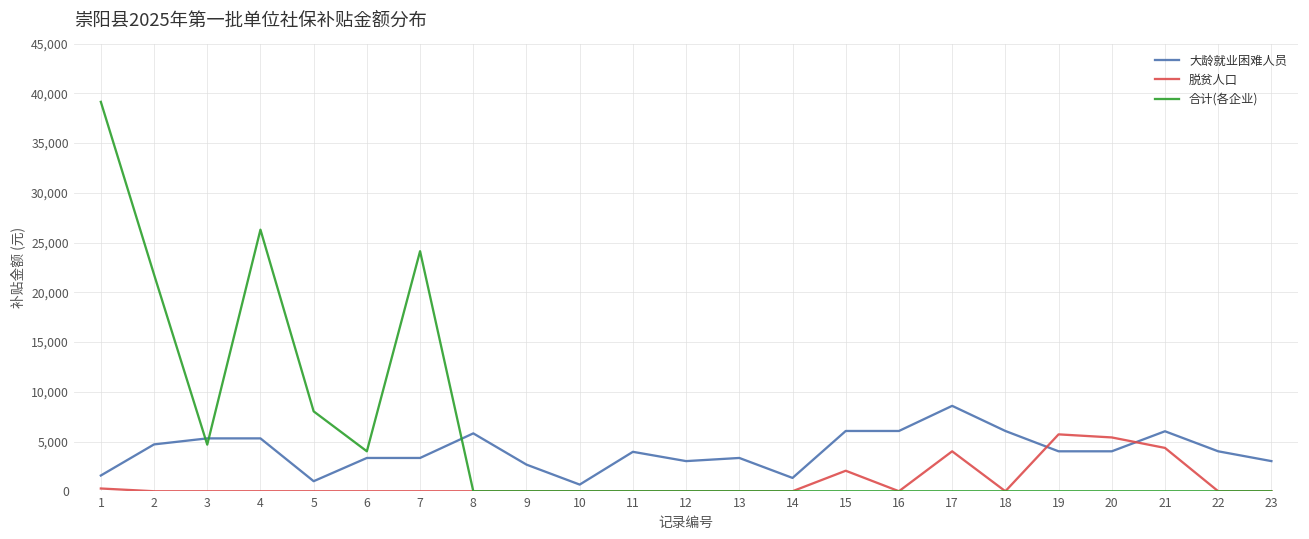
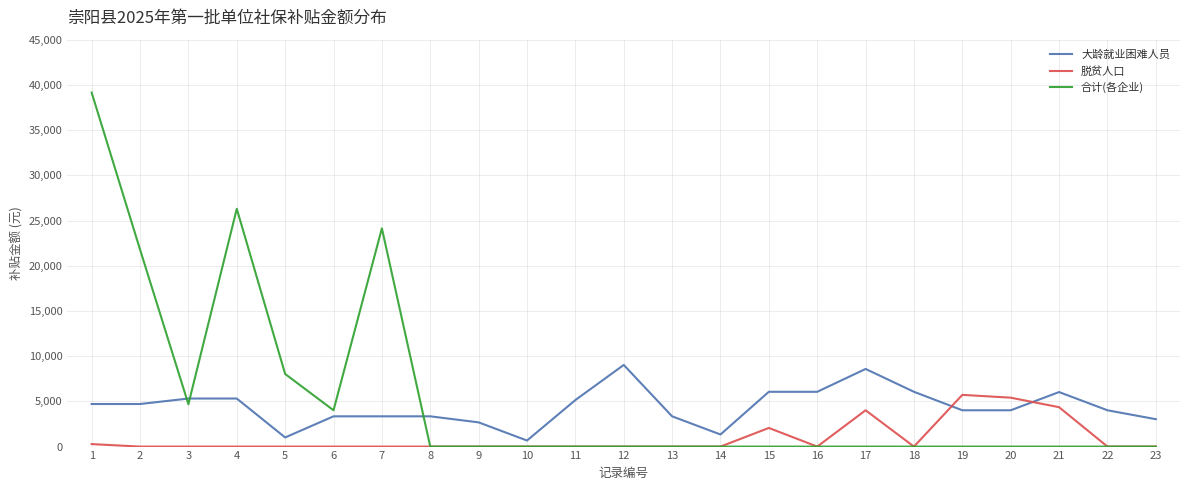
大龄就业困难人员, 1: 2,000 -> 5,000
大龄就业困难人员, 8: 6,000 -> 3,000
大龄就业困难人员, 11: 4,000 -> 5,000
大龄就业困难人员, 12: 3,000 -> 9,000
